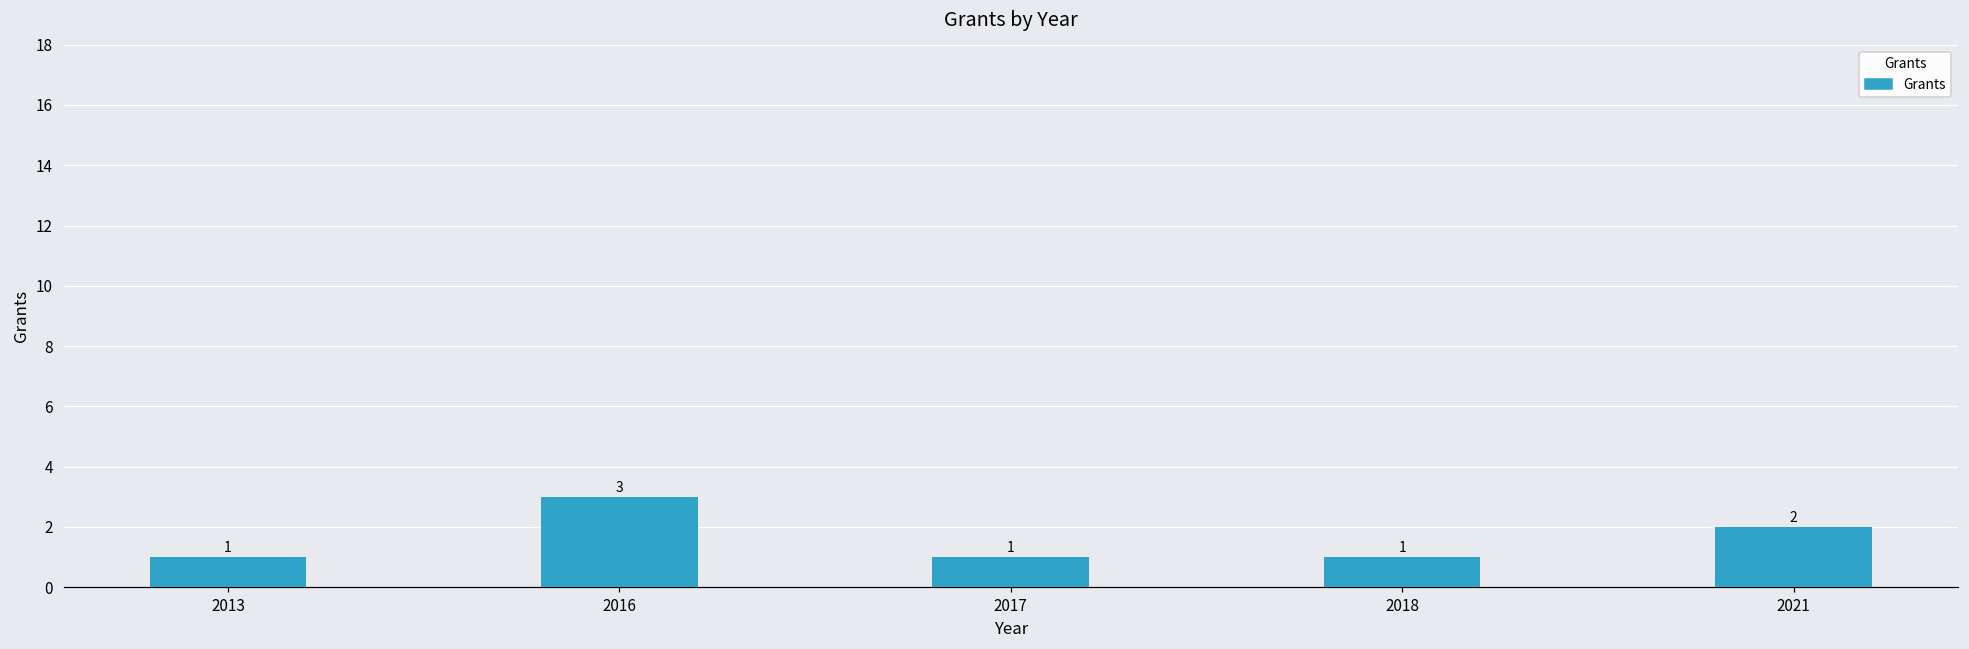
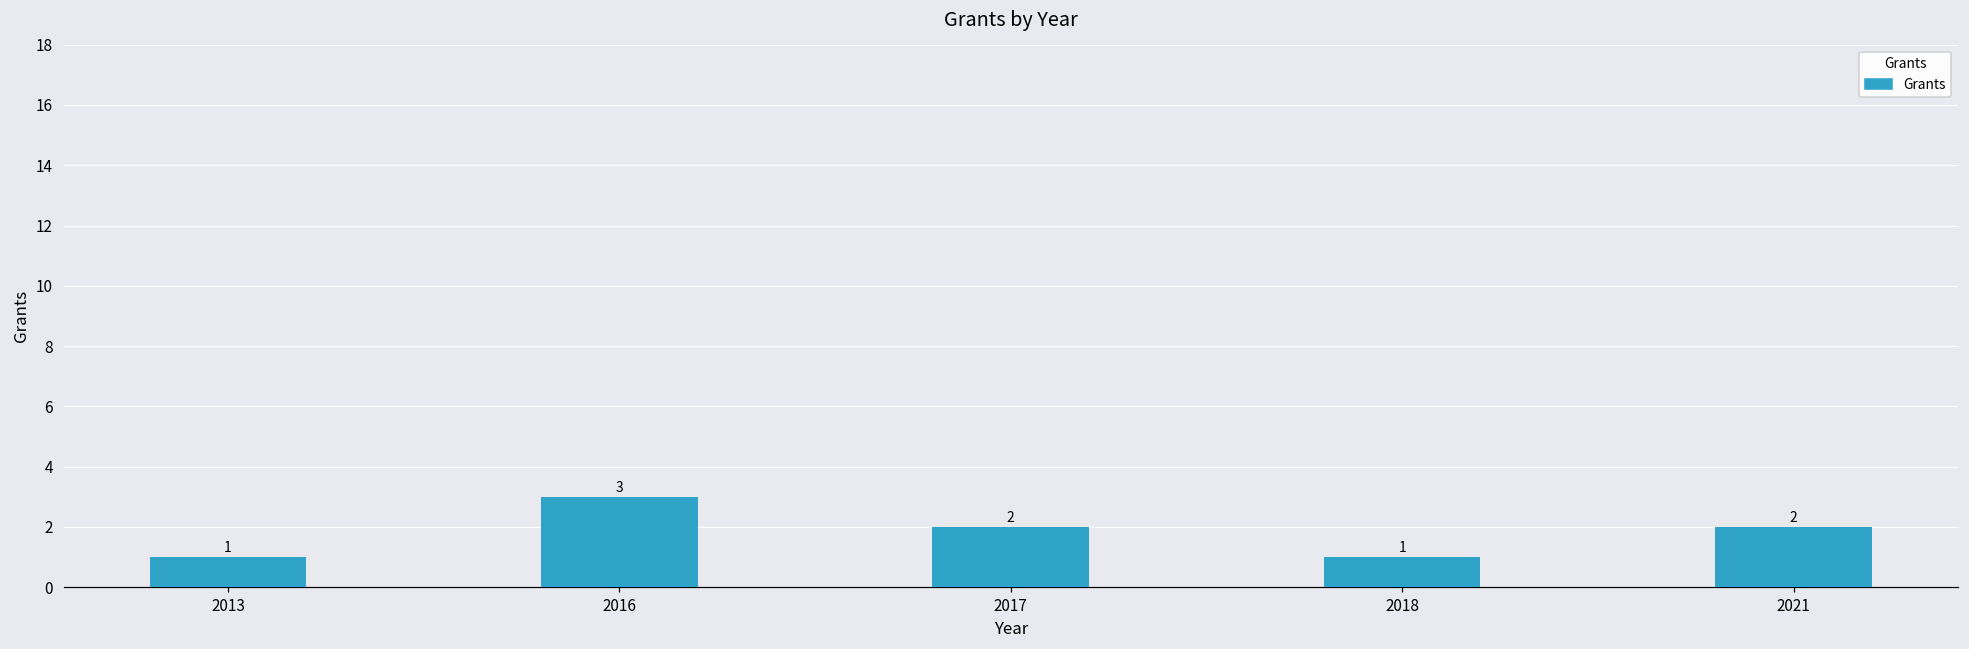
2017: 1 -> 2
